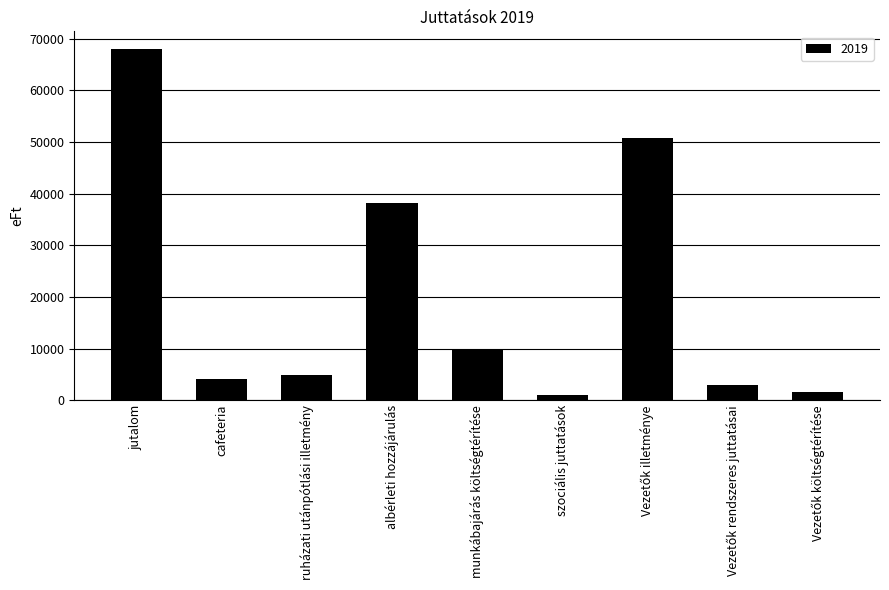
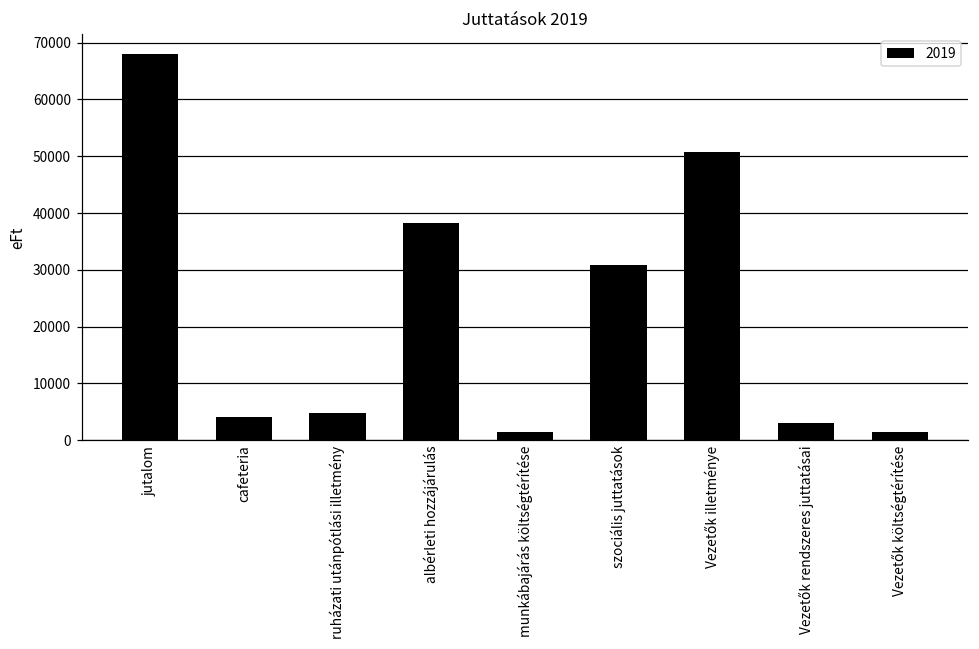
munkábajárás költségtérítése: 10000 -> 2000
szociális juttatások: 1000 -> 31000
